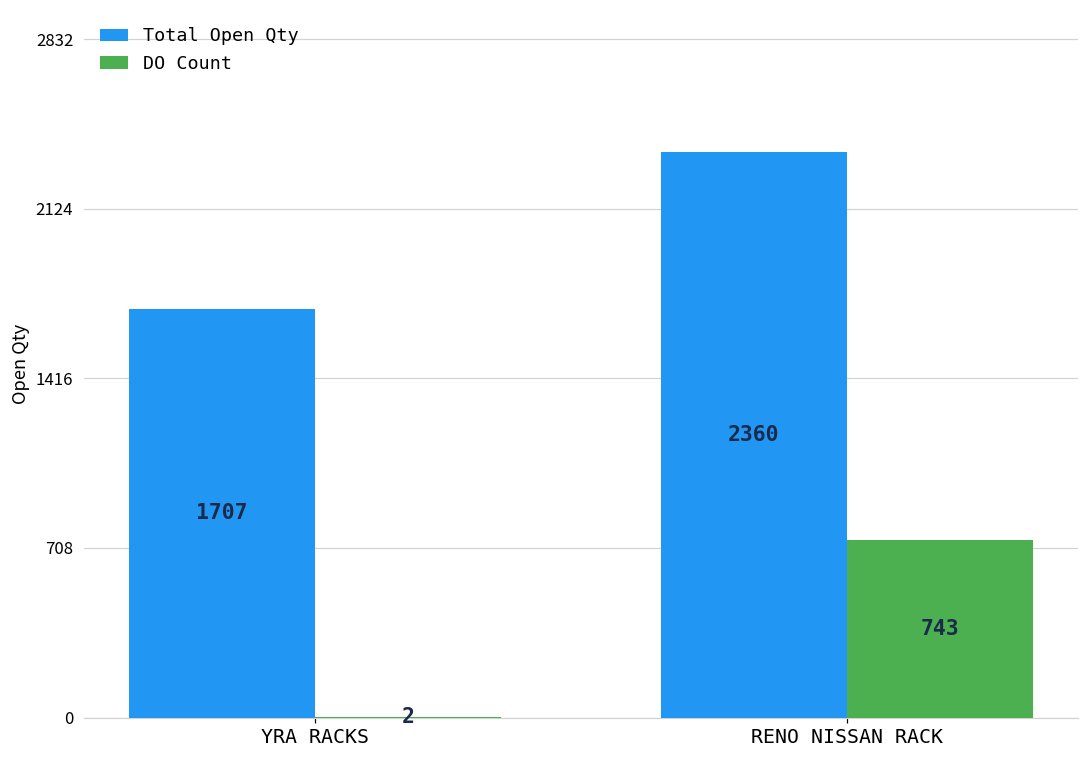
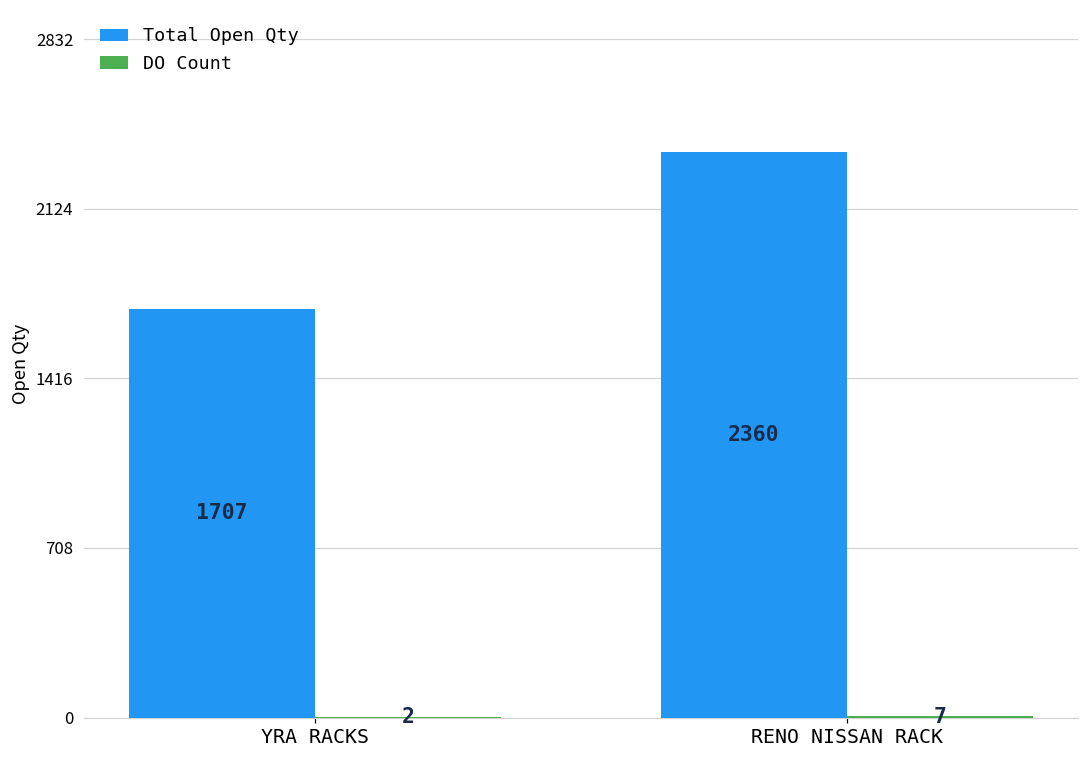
DO Count, RENO NISSAN RACK: 743 -> 7
